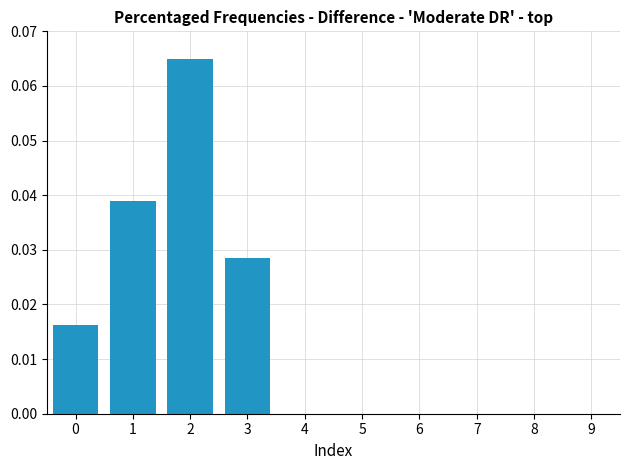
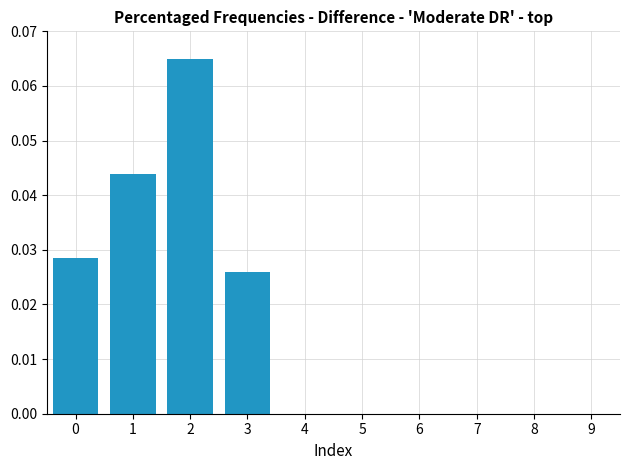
0: 0.016 -> 0.028
1: 0.039 -> 0.044
3: 0.028 -> 0.026
